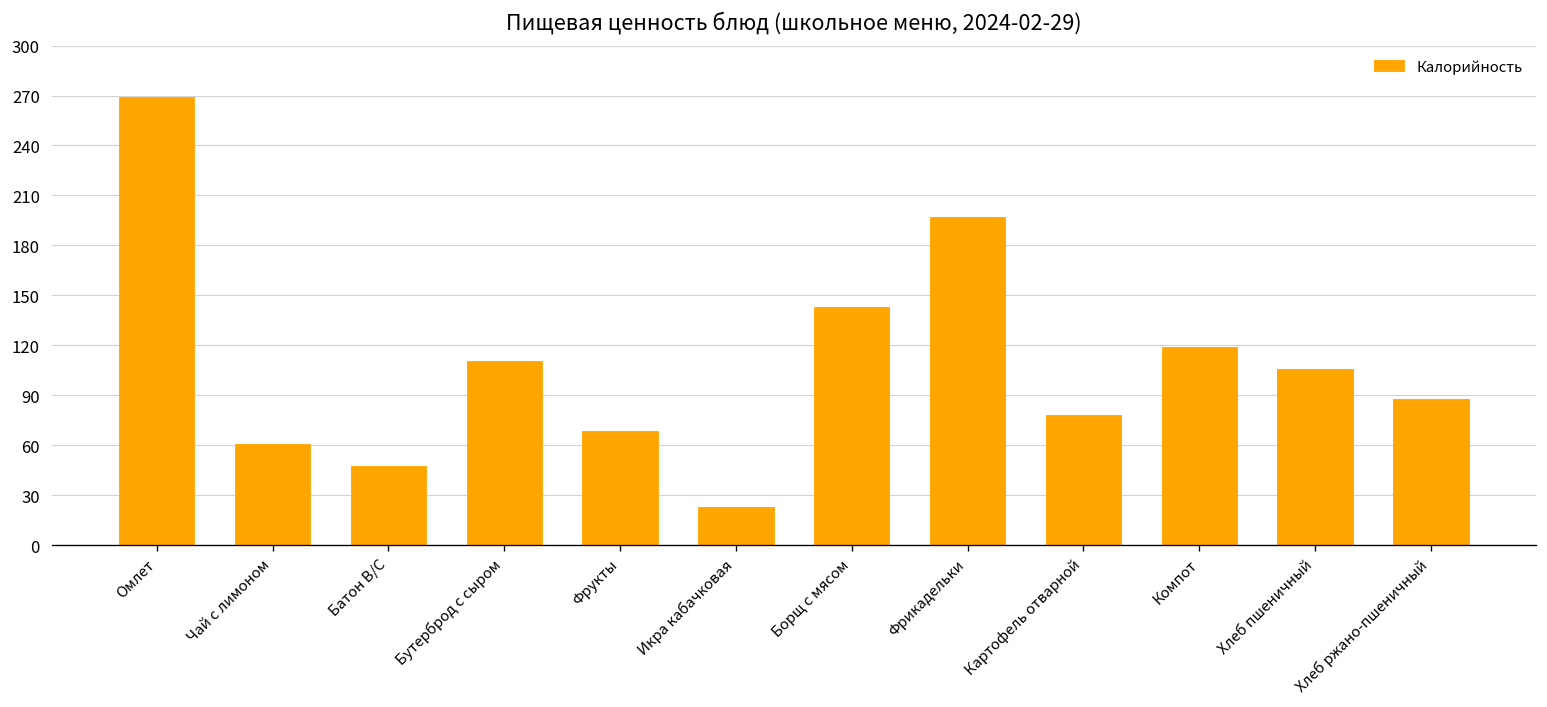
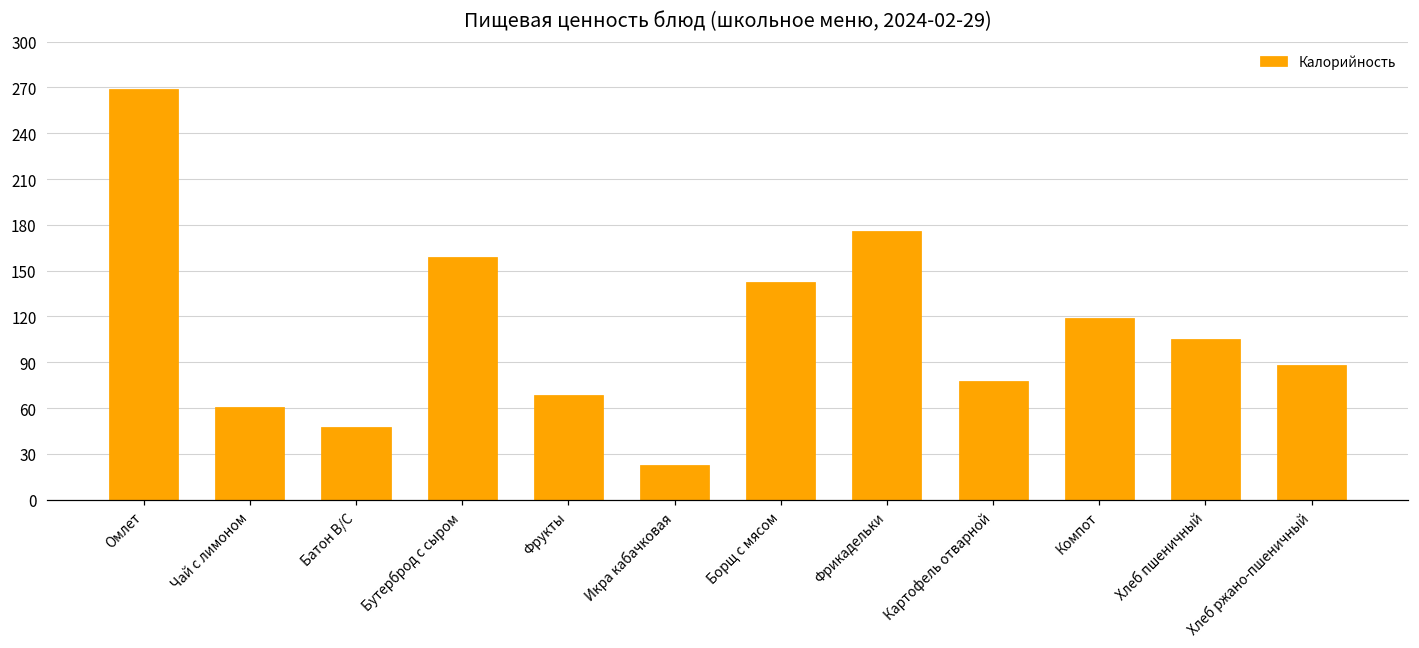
Бутерброд с сыром: 111 -> 159
Фрикадельки: 197 -> 176
